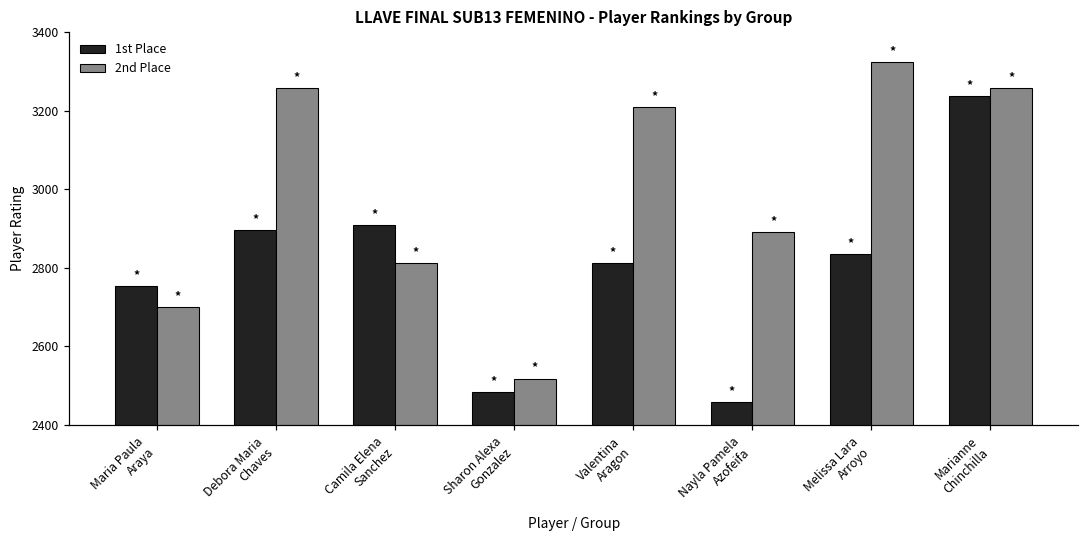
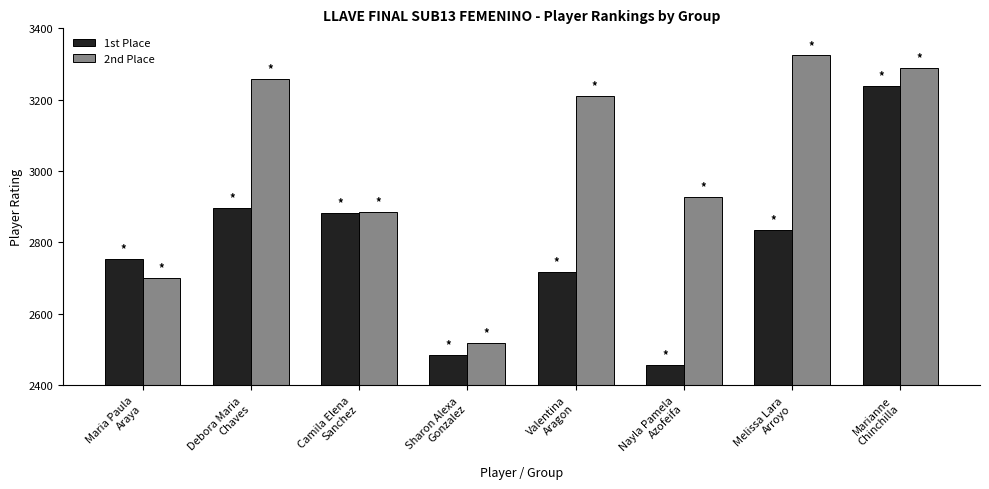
1st Place, Camila Elena Sanchez: 2910 -> 2880
2nd Place, Camila Elena Sanchez: 2810 -> 2890
1st Place, Valentina Aragon: 2810 -> 2720
2nd Place, Nayla Pamela Azofeifa: 2890 -> 2930
2nd Place, Marianne Chinchilla: 3260 -> 3290
